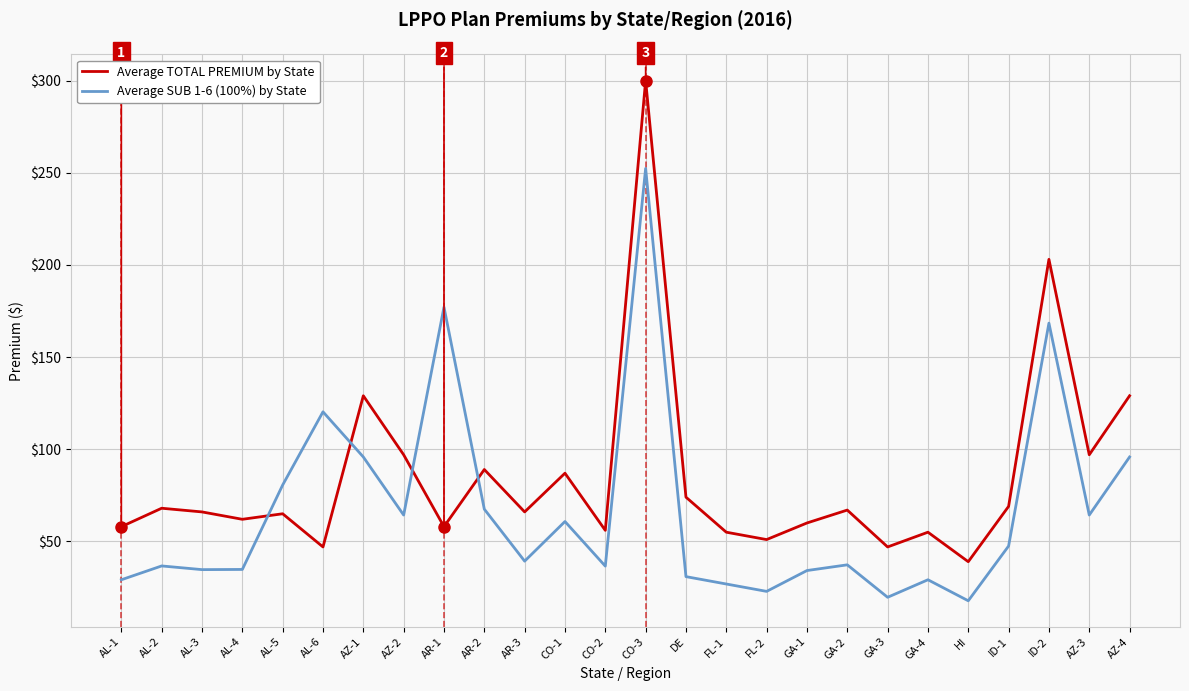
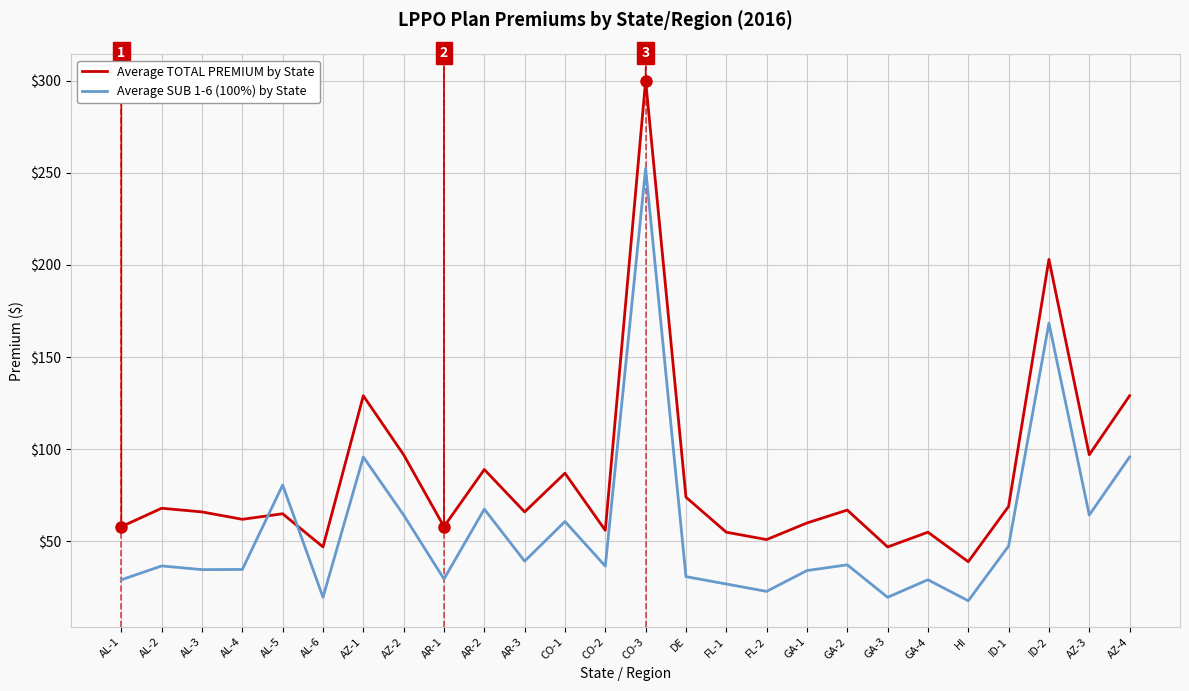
Average SUB 1-6 (100%) by State, AL-6: $120 -> $20
Average SUB 1-6 (100%) by State, AR-1: $177 -> $30
